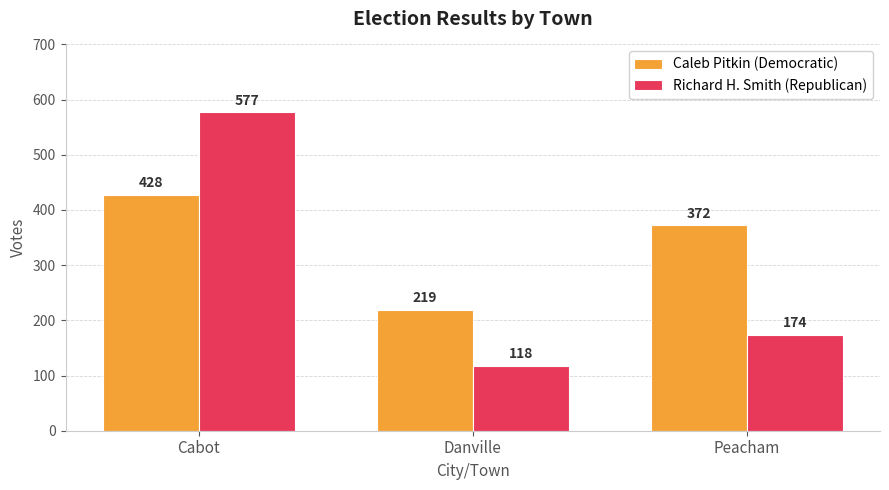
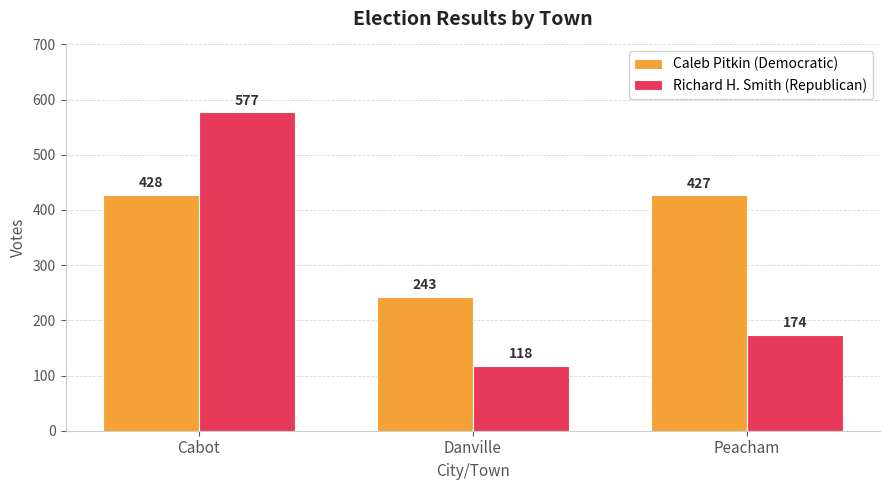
Caleb Pitkin (Democratic), Danville: 219 -> 243
Caleb Pitkin (Democratic), Peacham: 372 -> 427
